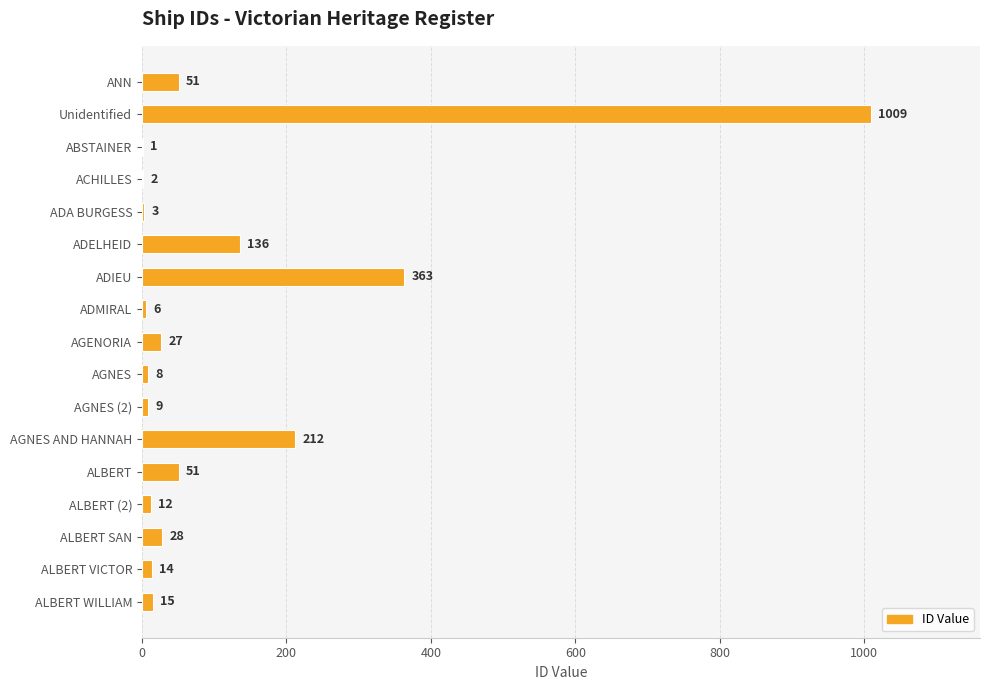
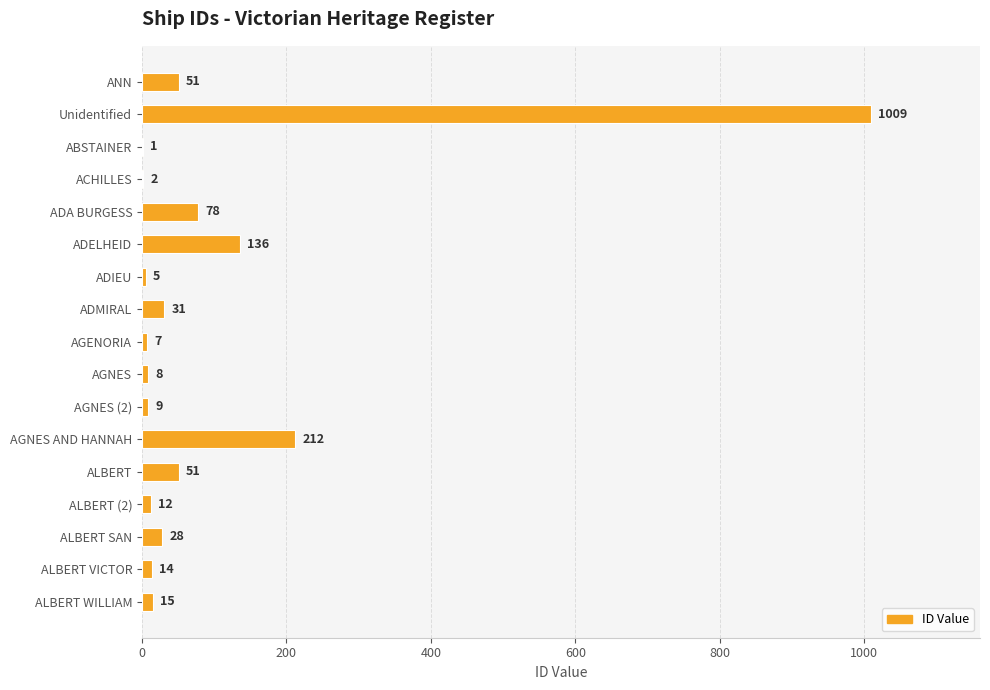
ADA BURGESS: 3 -> 78
ADIEU: 363 -> 5
ADMIRAL: 6 -> 31
AGENORIA: 27 -> 7
